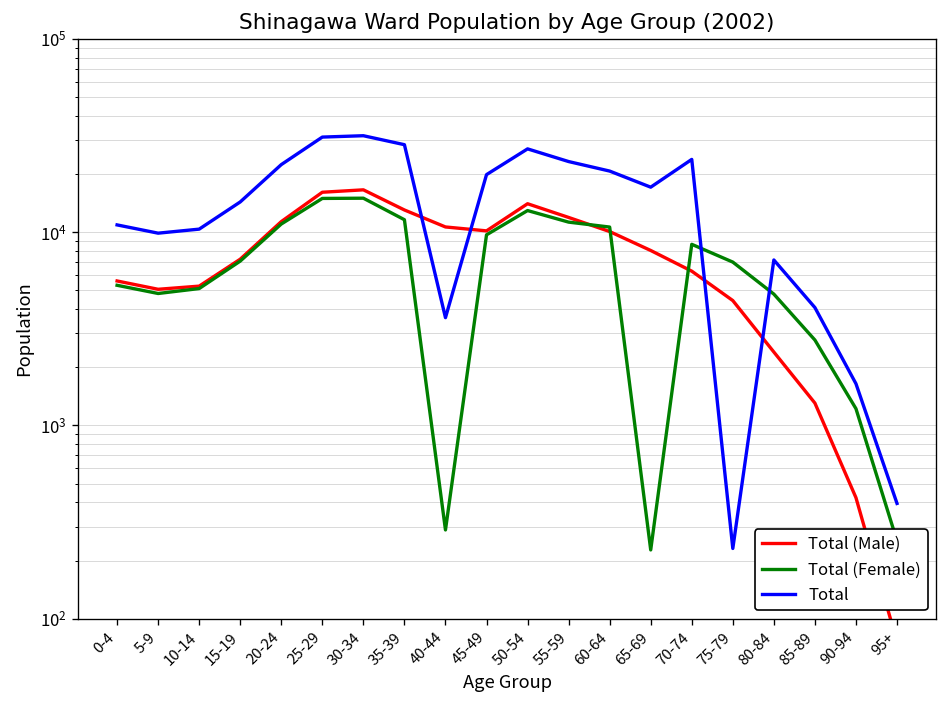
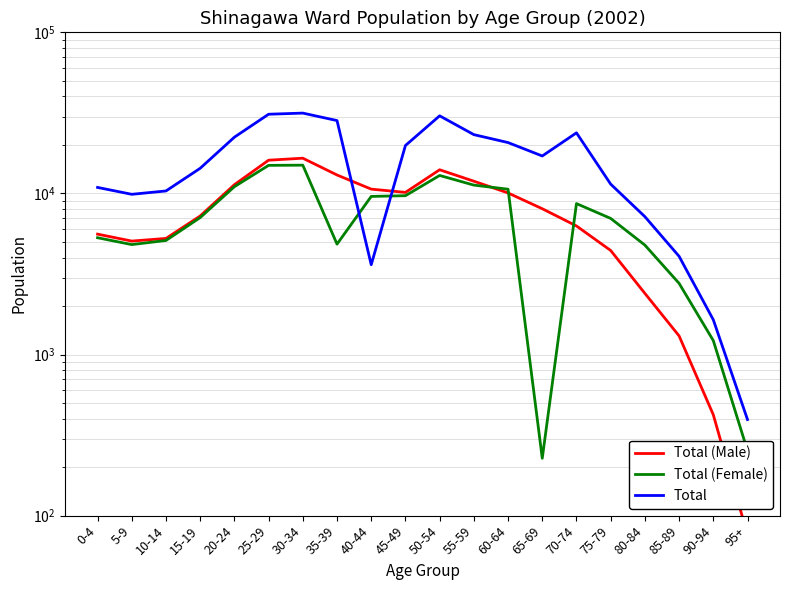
Total (Female), 35-39: 12000 -> 4800
Total (Female), 40-44: 290 -> 10000
Total, 50-54: 27000 -> 30000
Total, 75-79: 230 -> 11000
